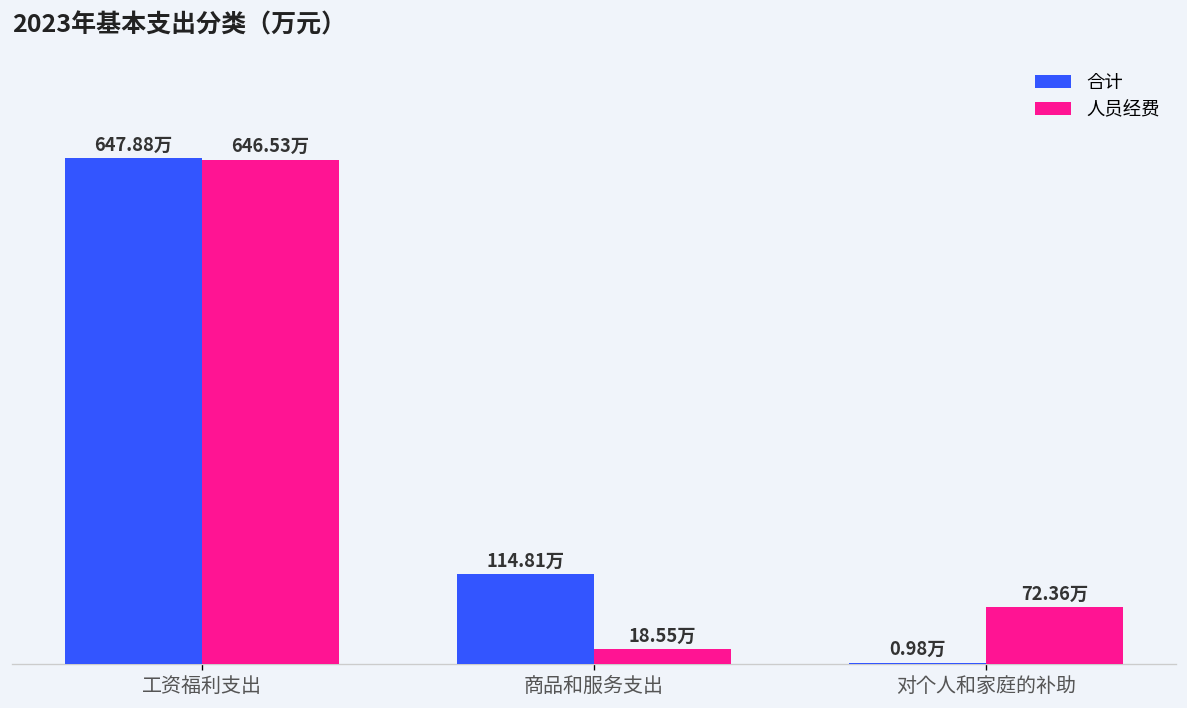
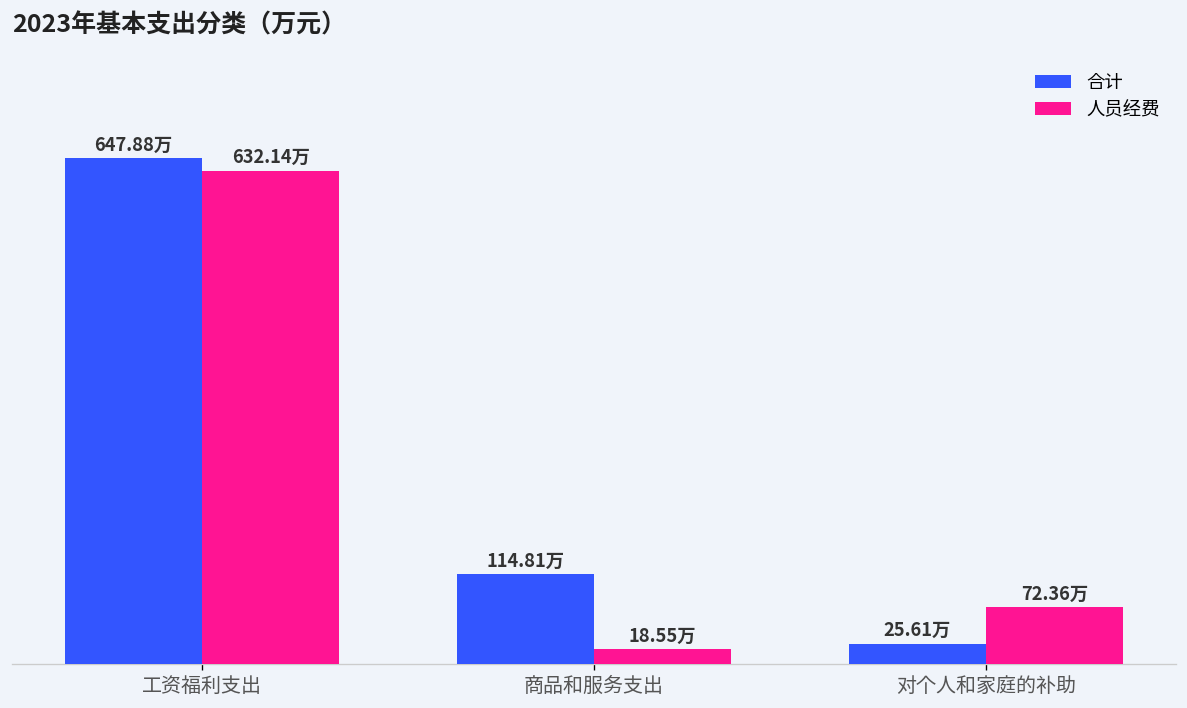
人员经费, 工资福利支出: 646.53万 -> 632.14万
合计, 对个人和家庭的补助: 0.98万 -> 25.61万
